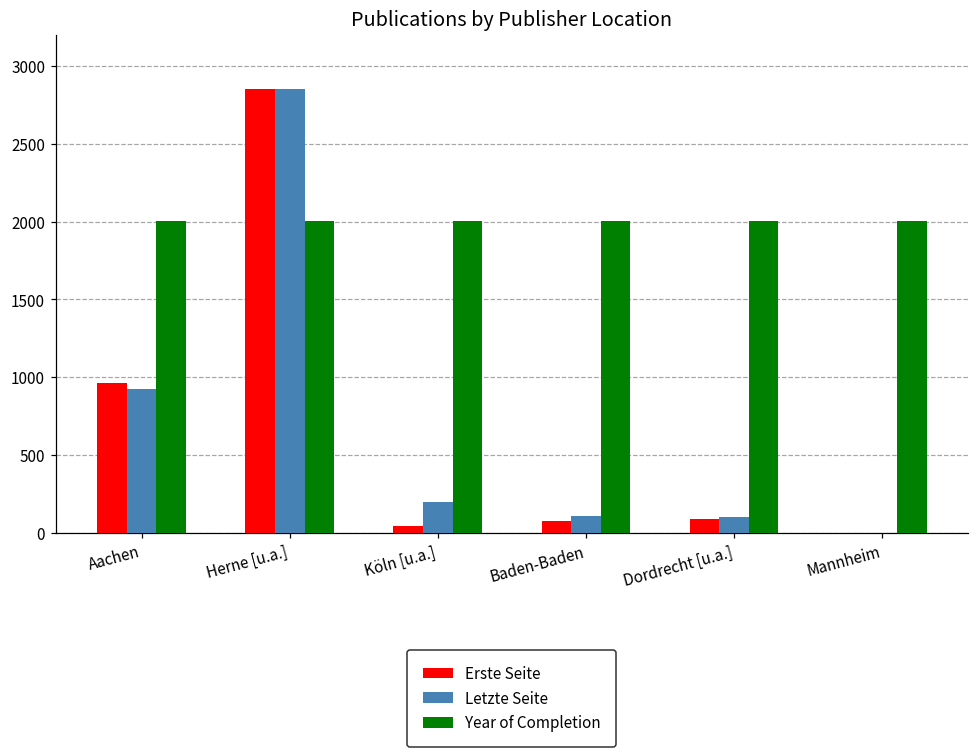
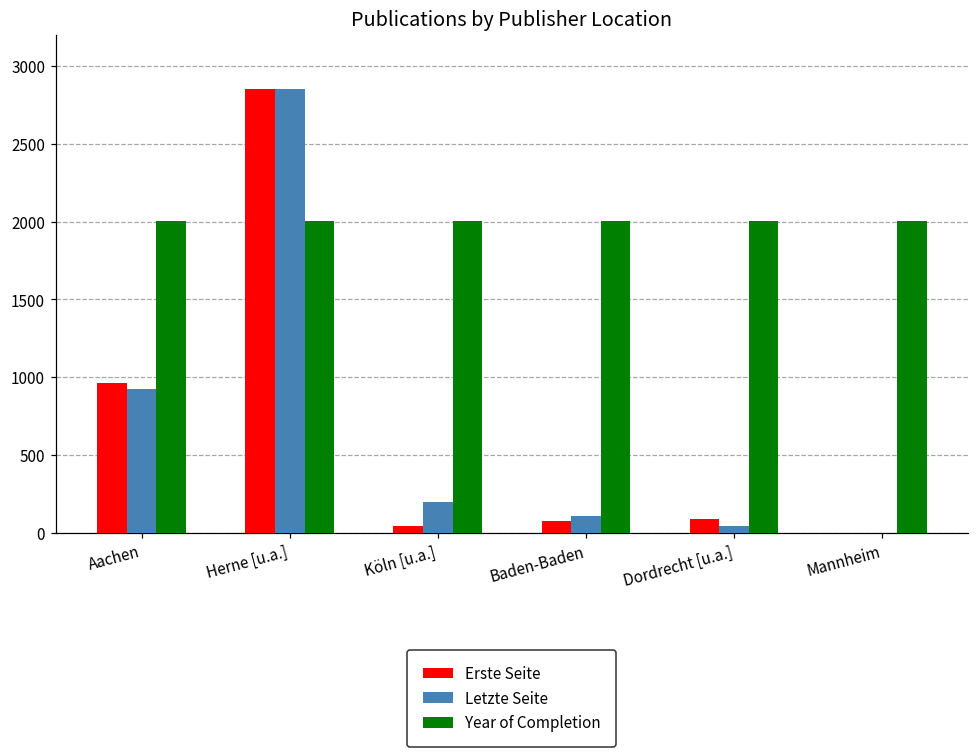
Letzte Seite, Dordrecht [u.a.]: 100 -> 40
